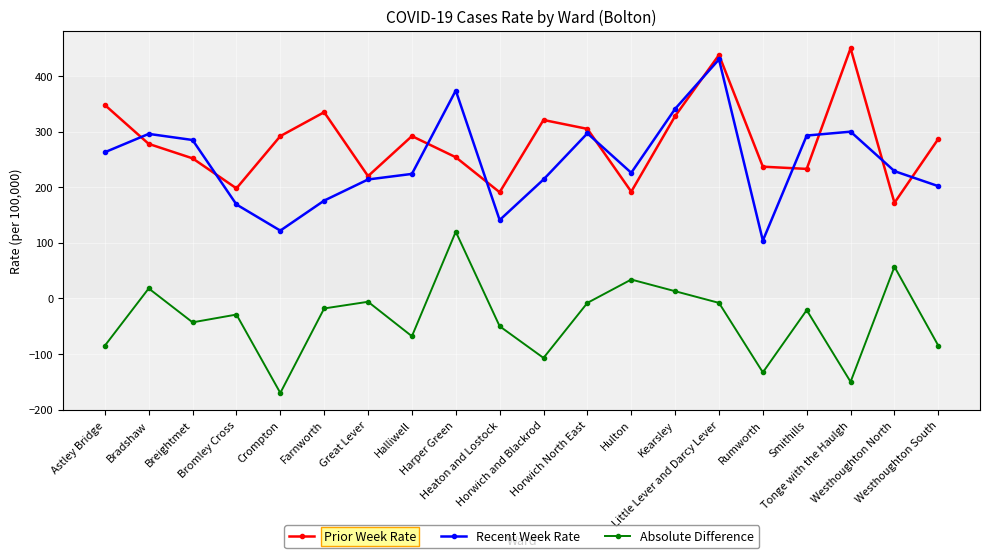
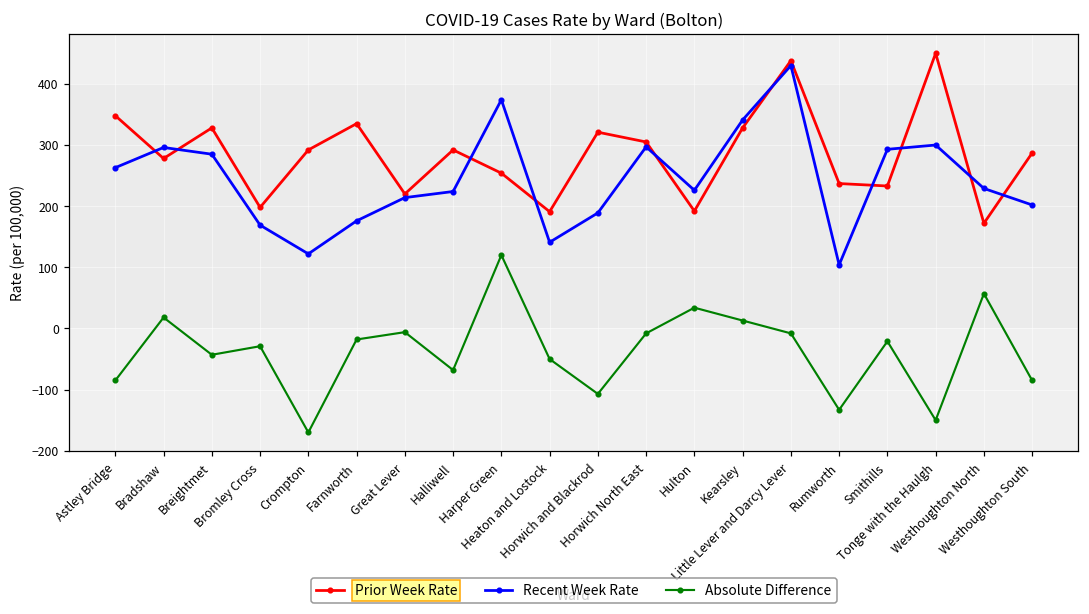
Prior Week Rate, Breightmet: 250 -> 330
Recent Week Rate, Horwich and Blackrod: 210 -> 190
